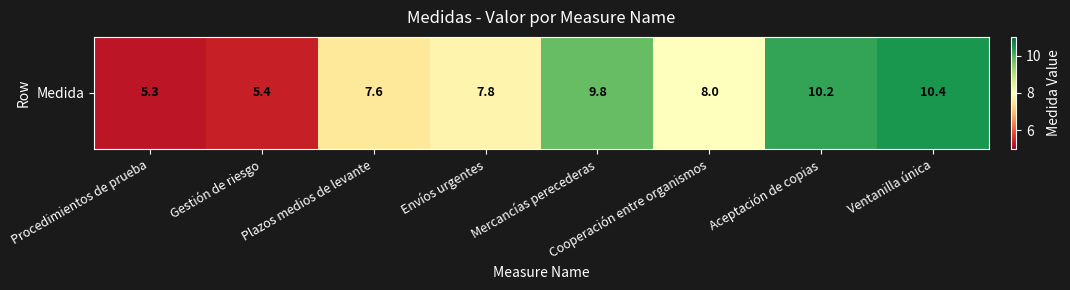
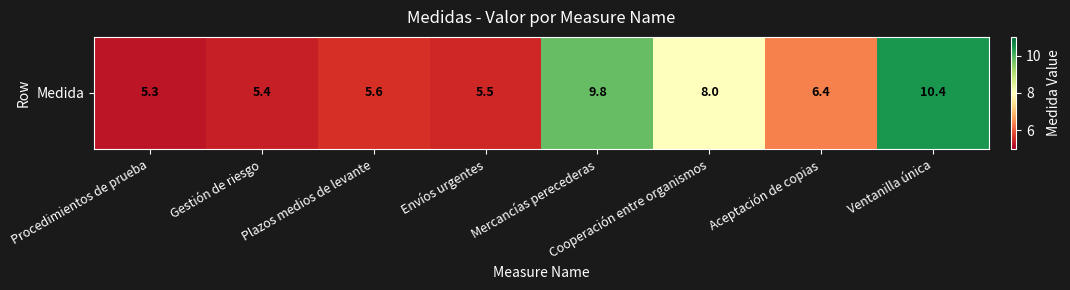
Medida, Plazos medios de levante: 7.6 -> 5.6
Medida, Envíos urgentes: 7.8 -> 5.5
Medida, Aceptación de copias: 10.2 -> 6.4
